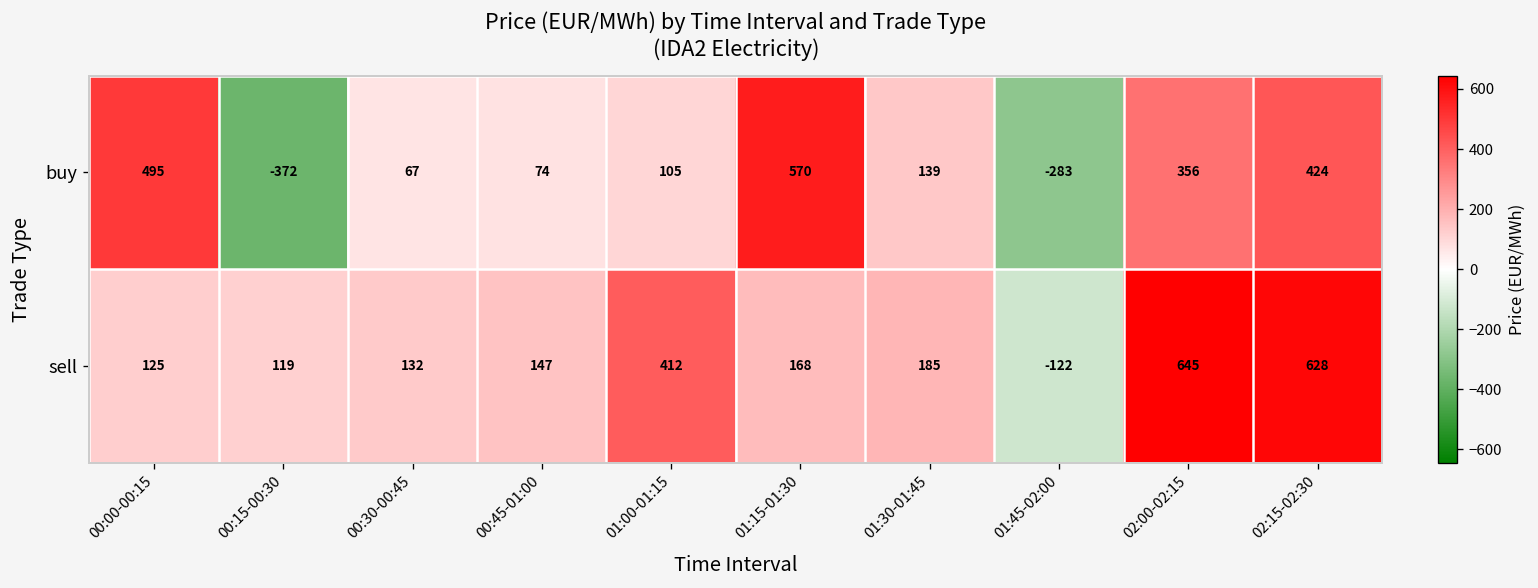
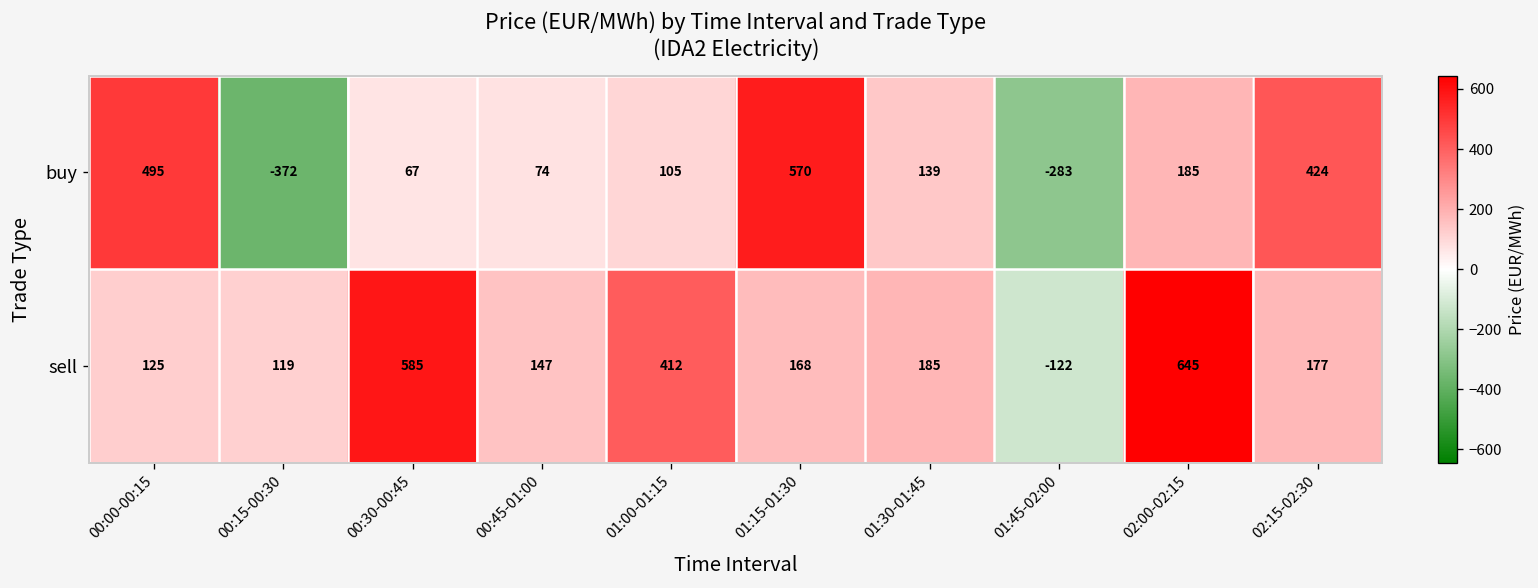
buy, 02:00-02:15: 356 -> 185
sell, 00:30-00:45: 132 -> 585
sell, 02:15-02:30: 628 -> 177
